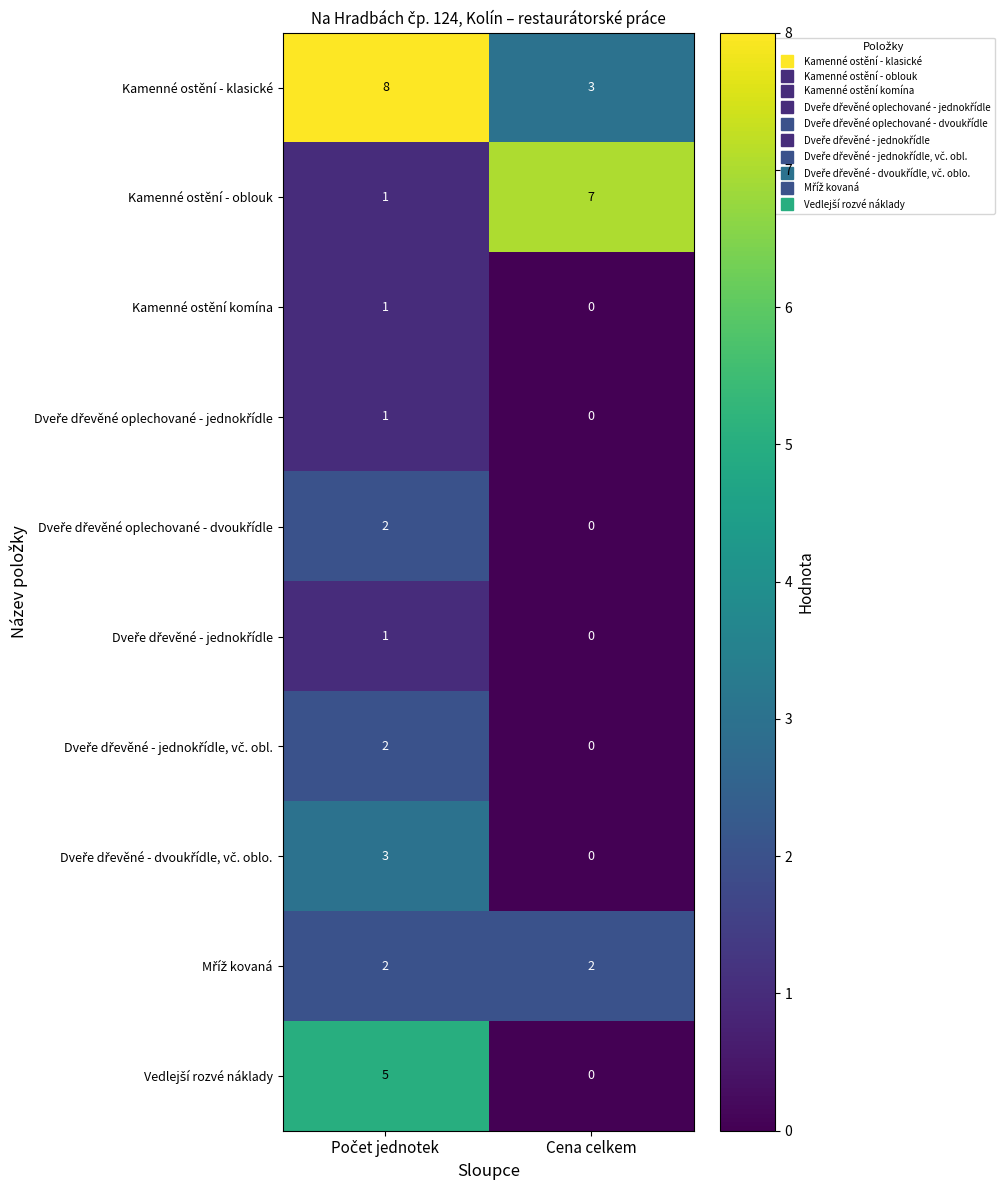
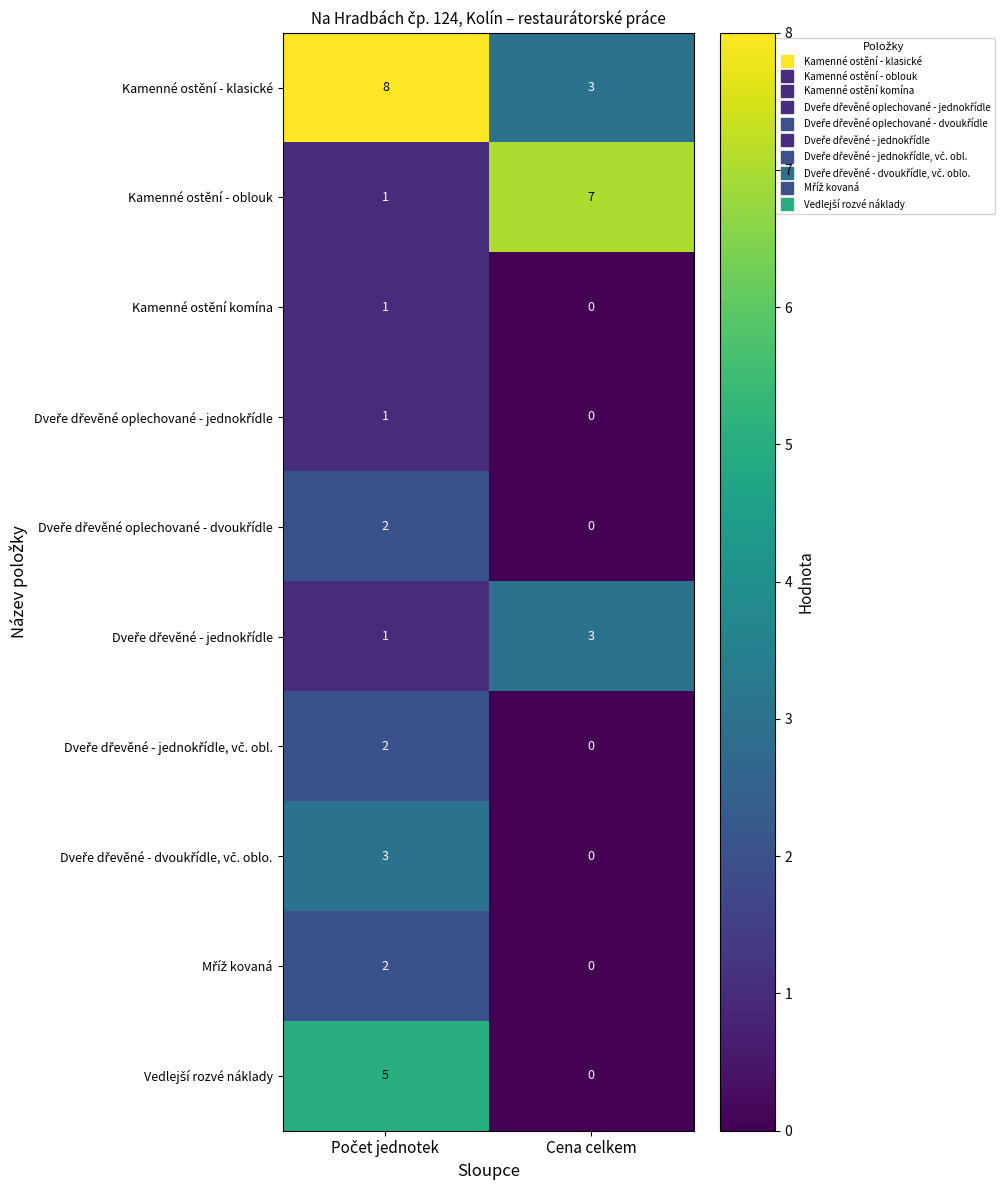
Dveře dřevěné - jednokřídle, Cena celkem: 0 -> 3
Mříž kovaná, Cena celkem: 2 -> 0
